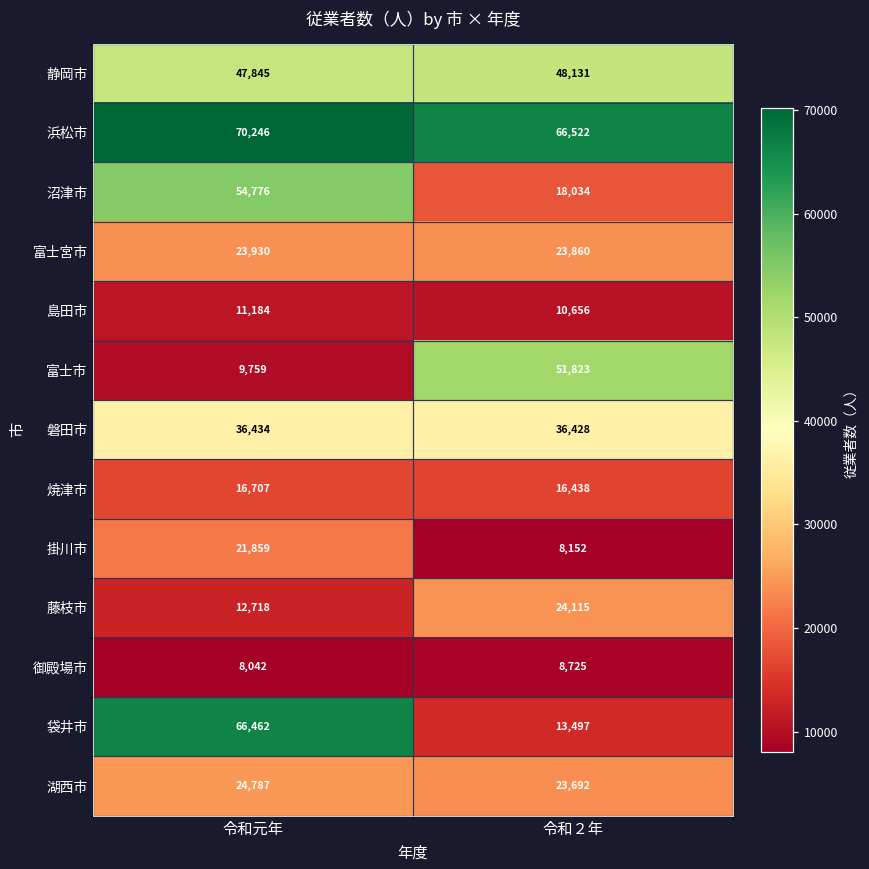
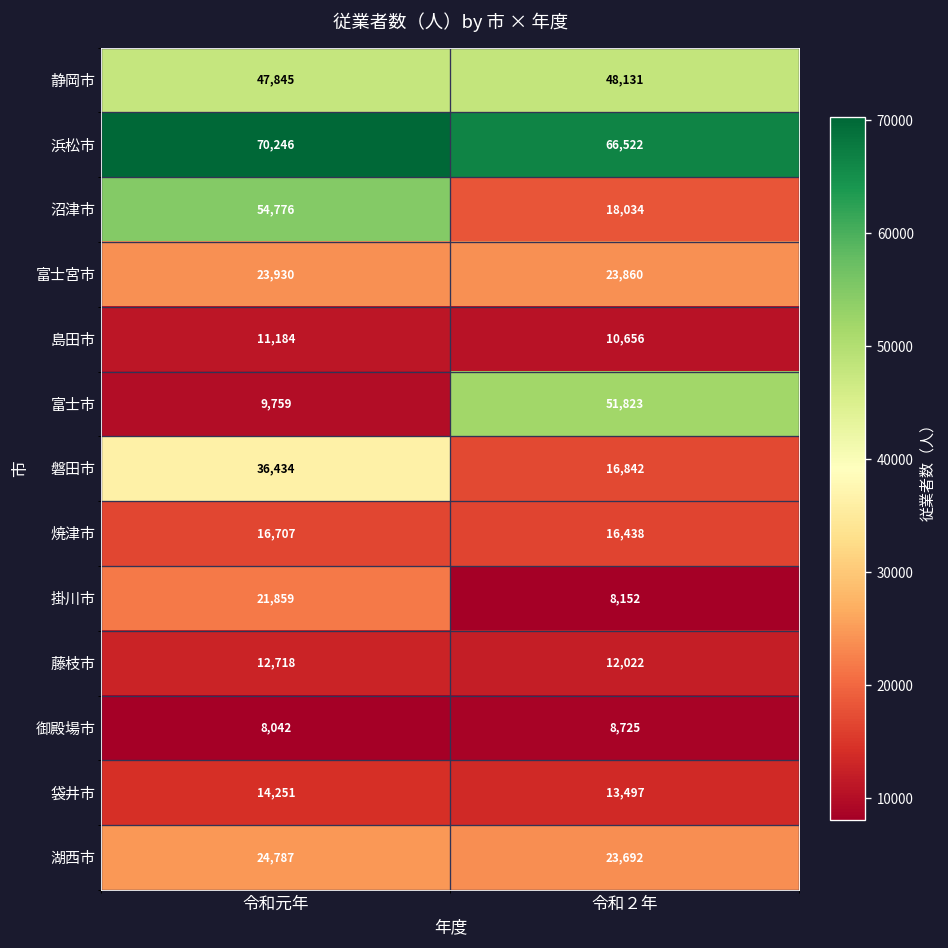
磐田市, 令和２年: 36,428 -> 16,842
藤枝市, 令和２年: 24,115 -> 12,022
袋井市, 令和元年: 66,462 -> 14,251
